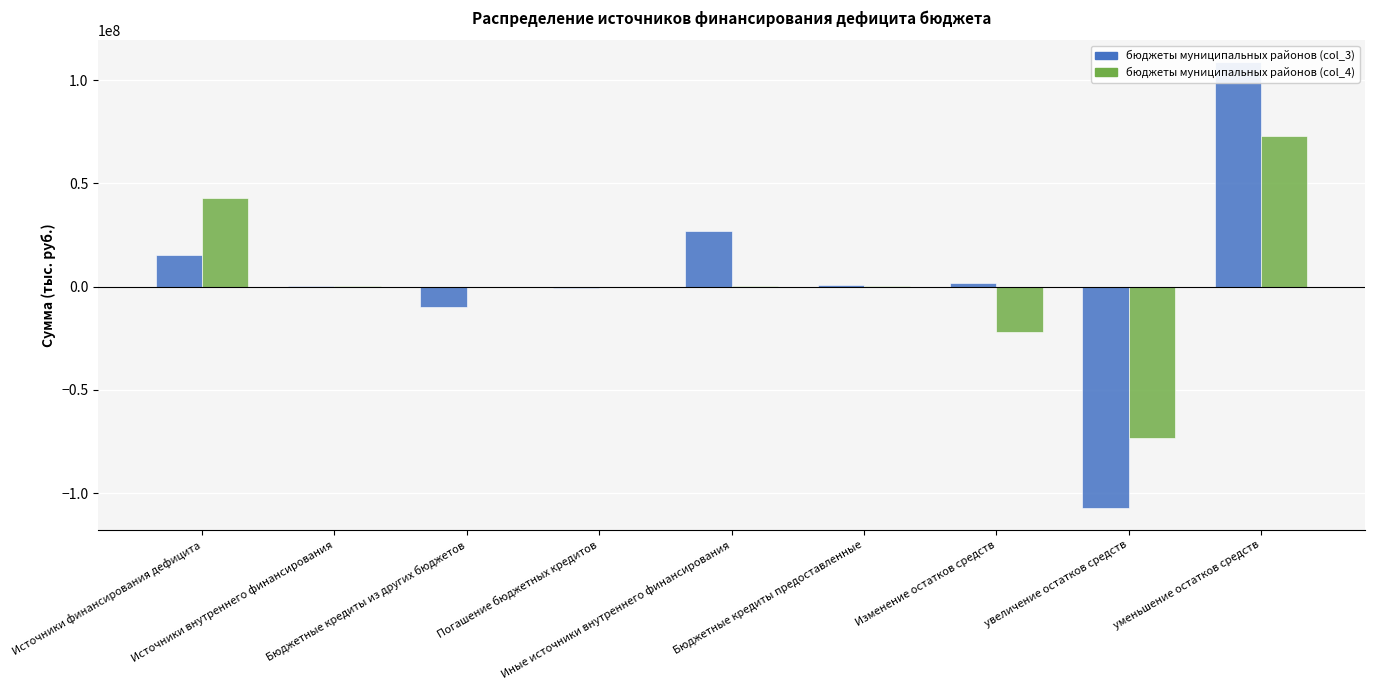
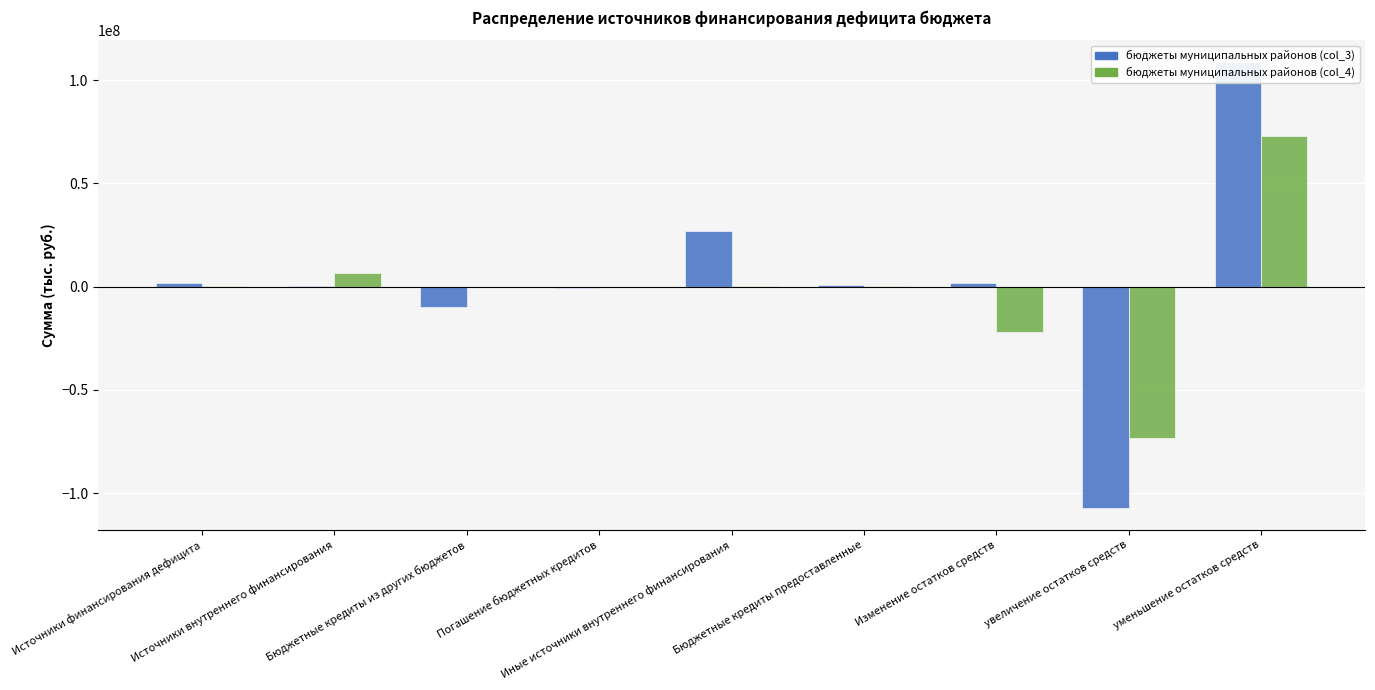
бюджеты муниципальных районов (col_3), Источники финансирования дефицита: 15000000 -> 2000000
бюджеты муниципальных районов (col_4), Источники финансирования дефицита: 43000000 -> 0
бюджеты муниципальных районов (col_4), Источники внутреннего финансирования: 0 -> 6000000
